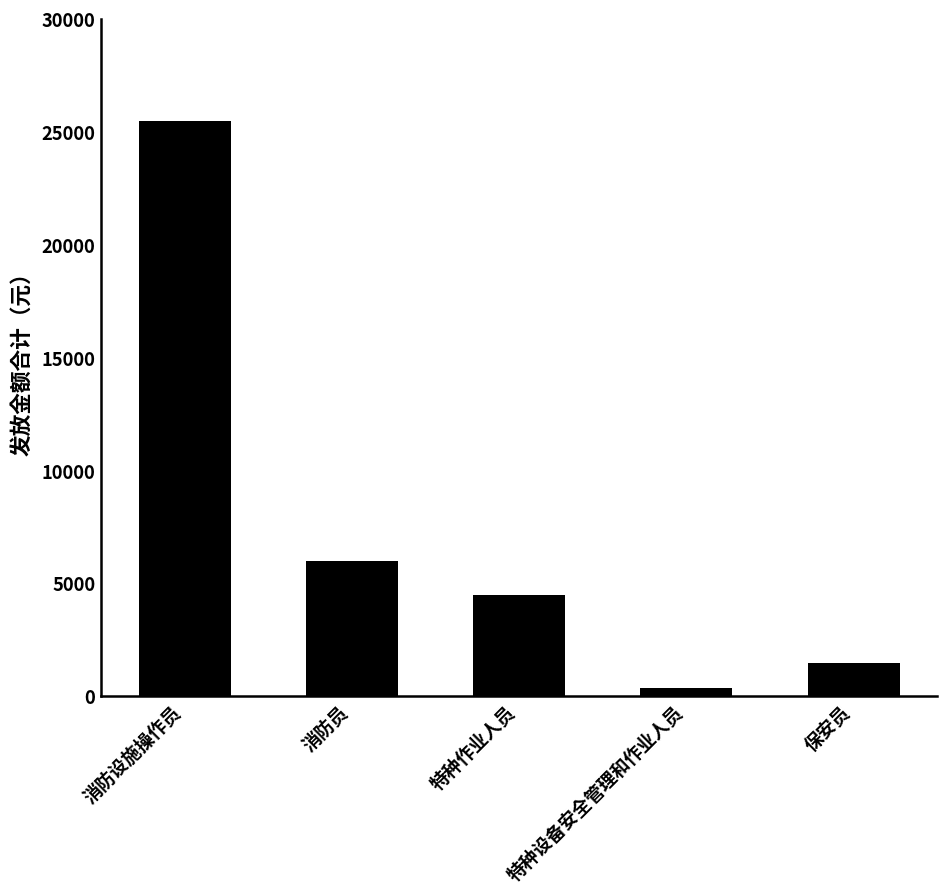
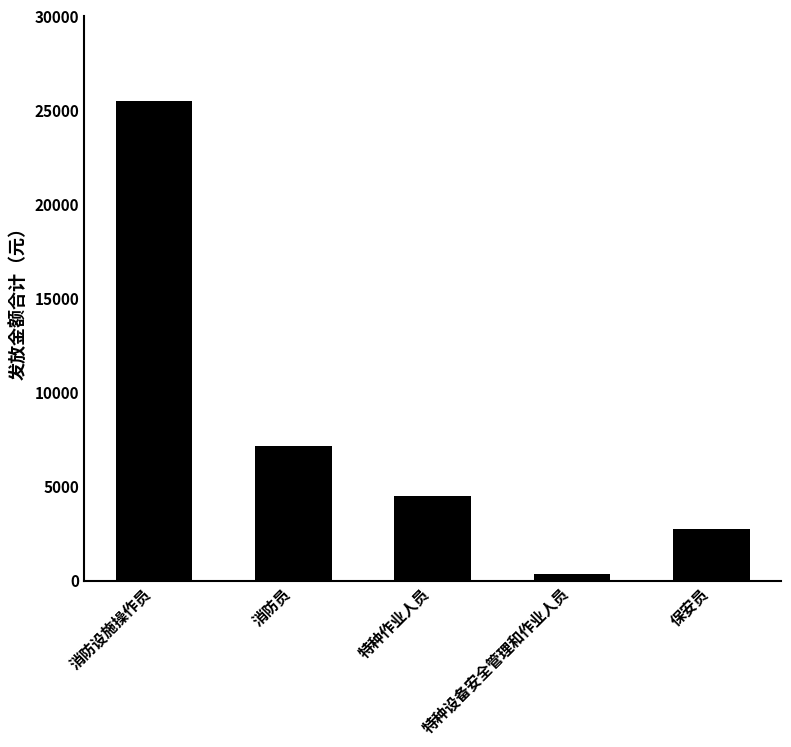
消防员: 6000 -> 7100
保安员: 1500 -> 2800
